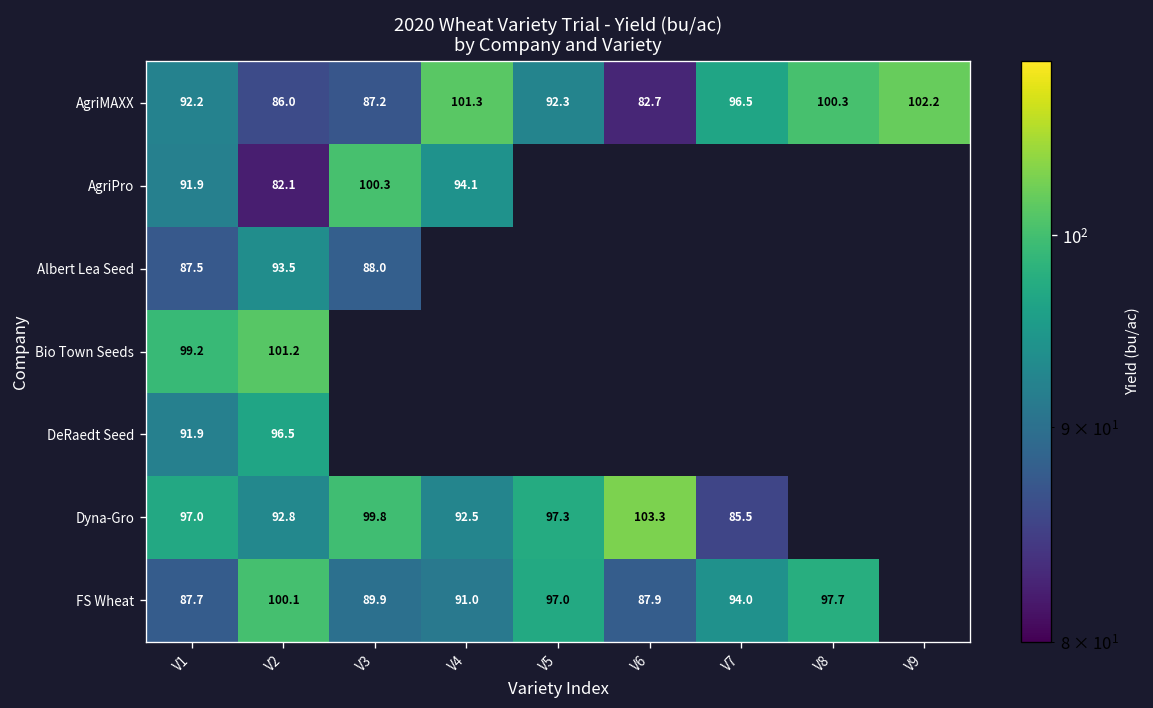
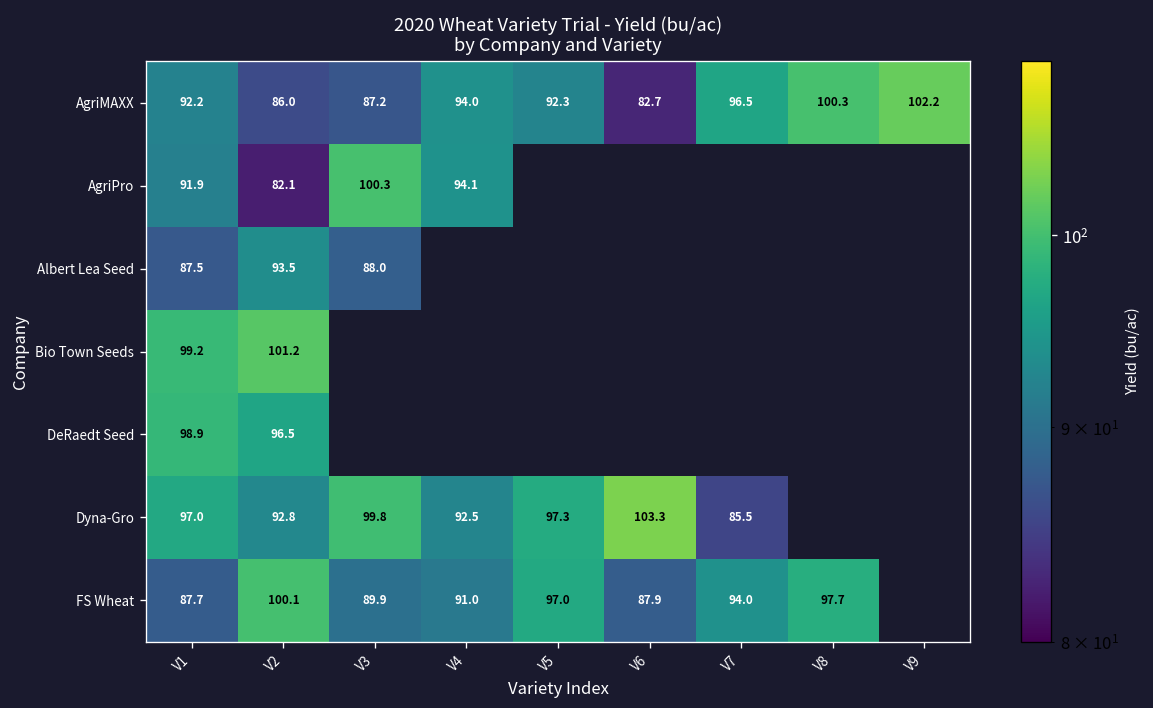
AgriMAXX, V4: 101.3 -> 94.0
DeRaedt Seed, V1: 91.9 -> 98.9
